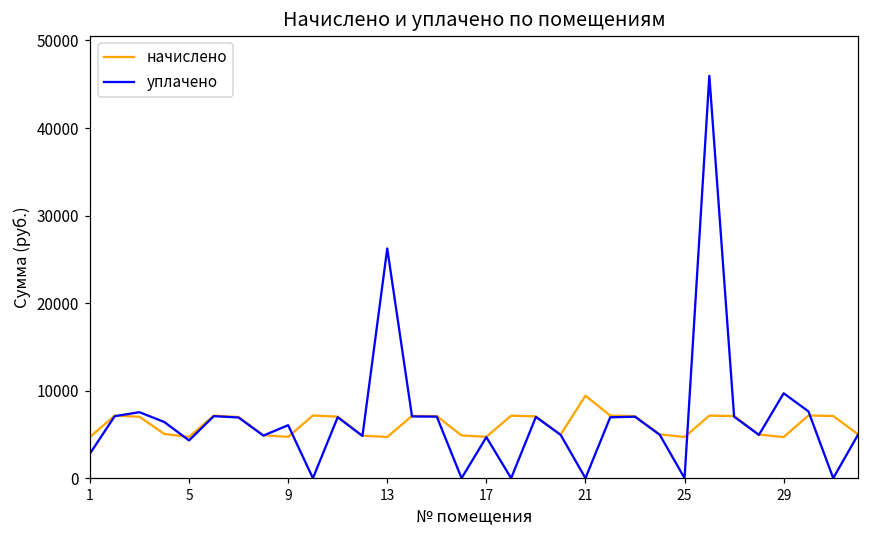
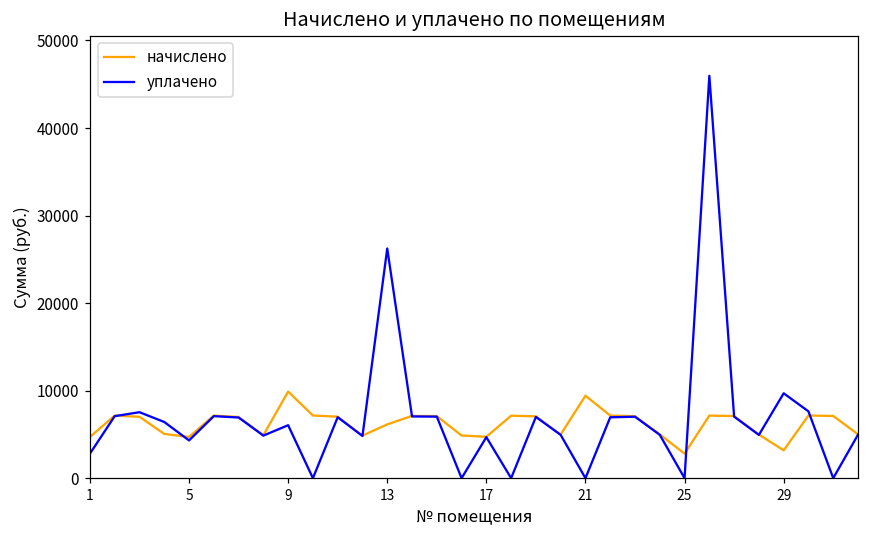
начислено, 9: 5000 -> 10000
начислено, 13: 5000 -> 6000
начислено, 25: 5000 -> 3000
начислено, 29: 5000 -> 3000
